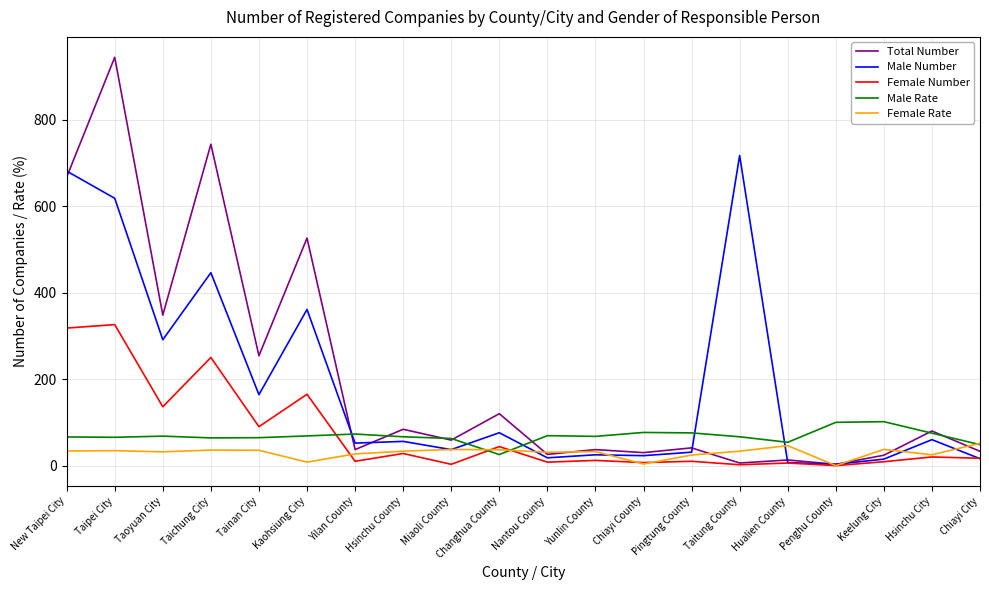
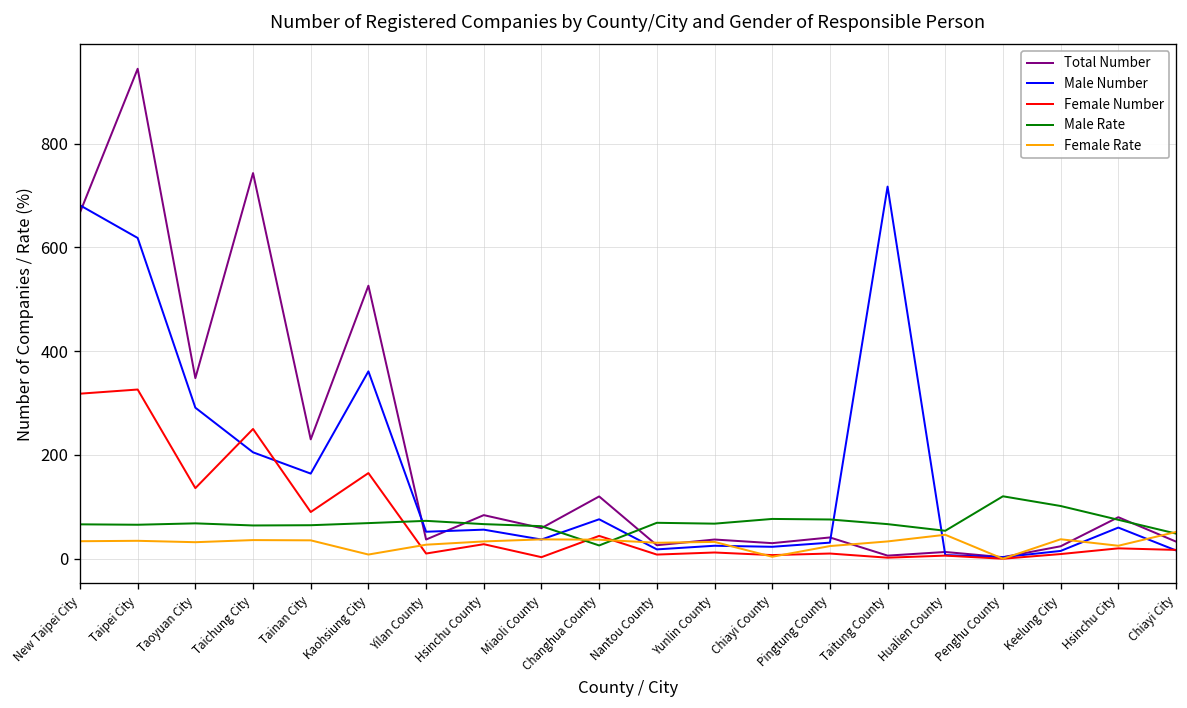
Male Number, Taichung City: 450 -> 210
Total Number, Tainan City: 250 -> 230
Male Rate, Penghu County: 100 -> 120
